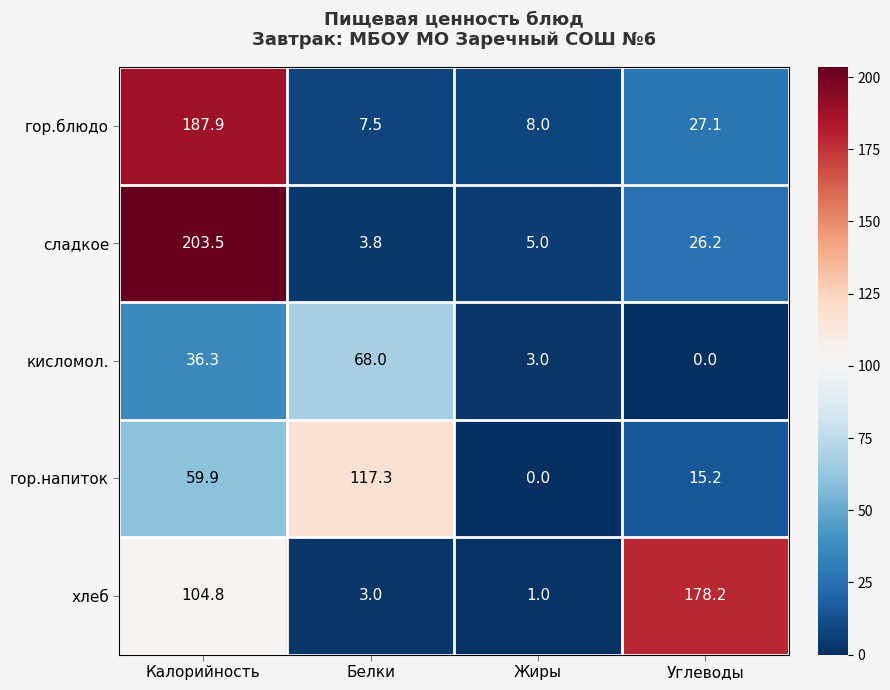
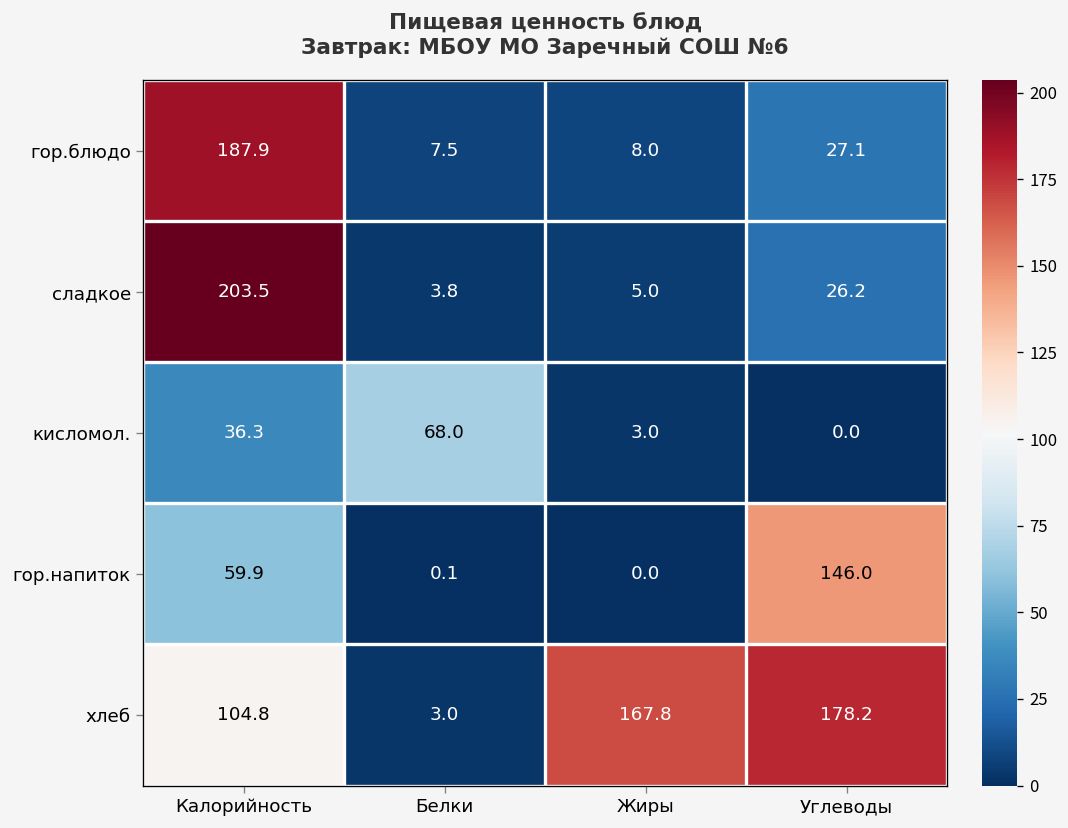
гор.напиток, Белки: 117.3 -> 0.1
гор.напиток, Углеводы: 15.2 -> 146.0
хлеб, Жиры: 1.0 -> 167.8
